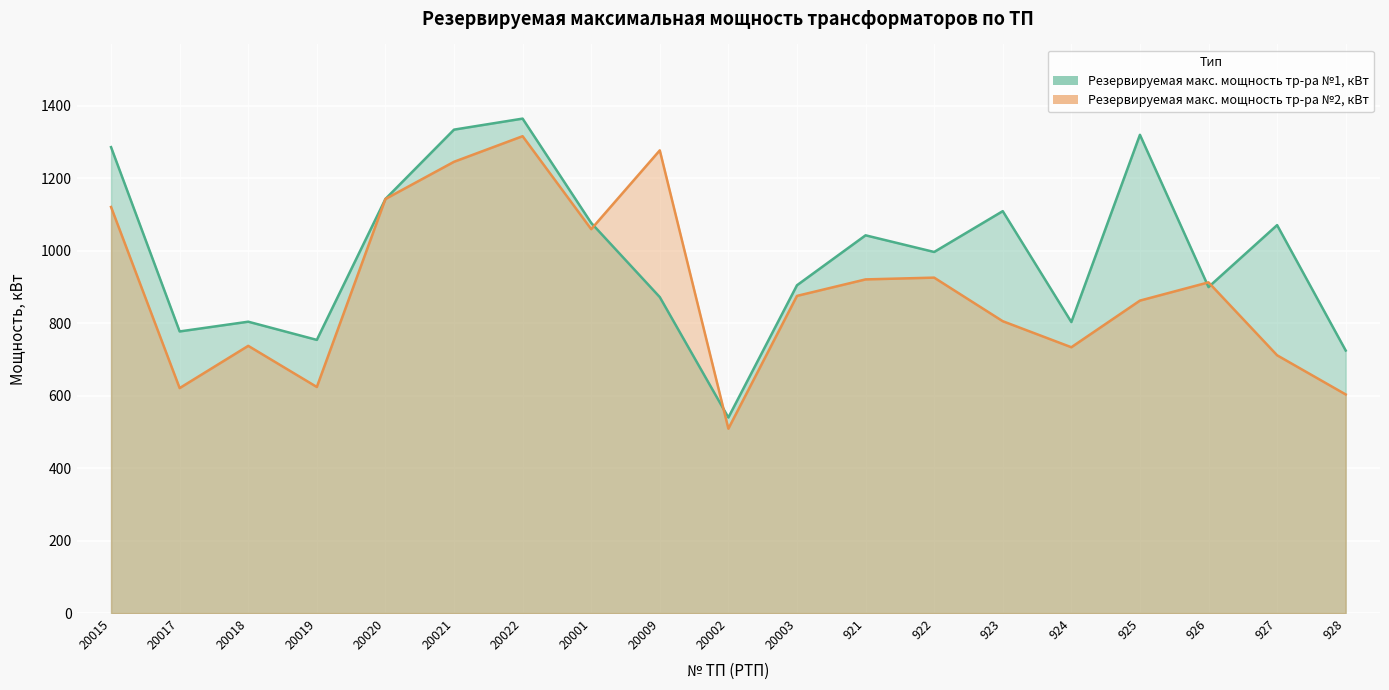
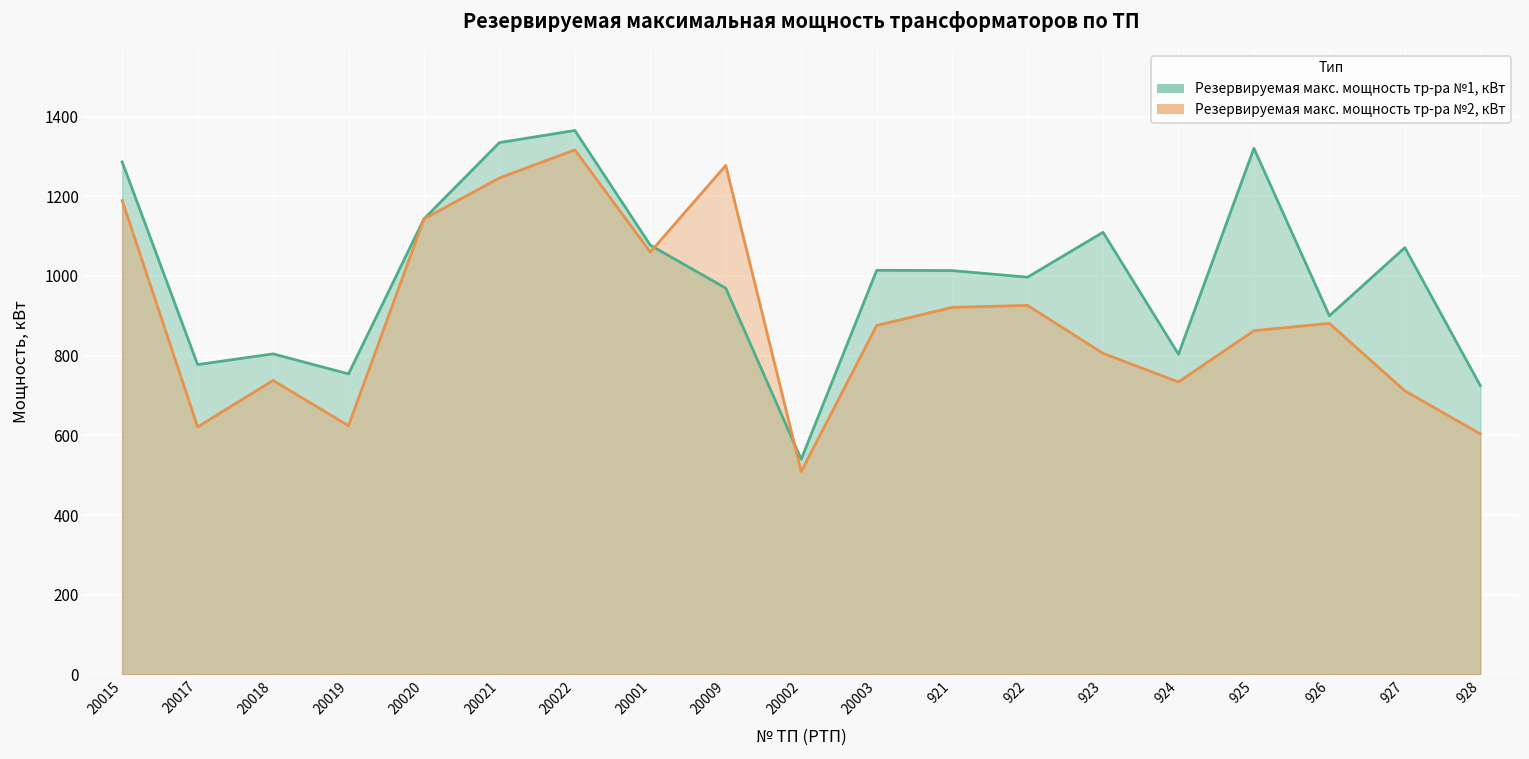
Резервируемая макс. мощность тр-ра №2, кВт, 20015: 1120 -> 1190
Резервируемая макс. мощность тр-ра №1, кВт, 20009: 870 -> 970
Резервируемая макс. мощность тр-ра №1, кВт, 20003: 900 -> 1010
Резервируемая макс. мощность тр-ра №1, кВт, 921: 1040 -> 1010
Резервируемая макс. мощность тр-ра №2, кВт, 926: 910 -> 880
